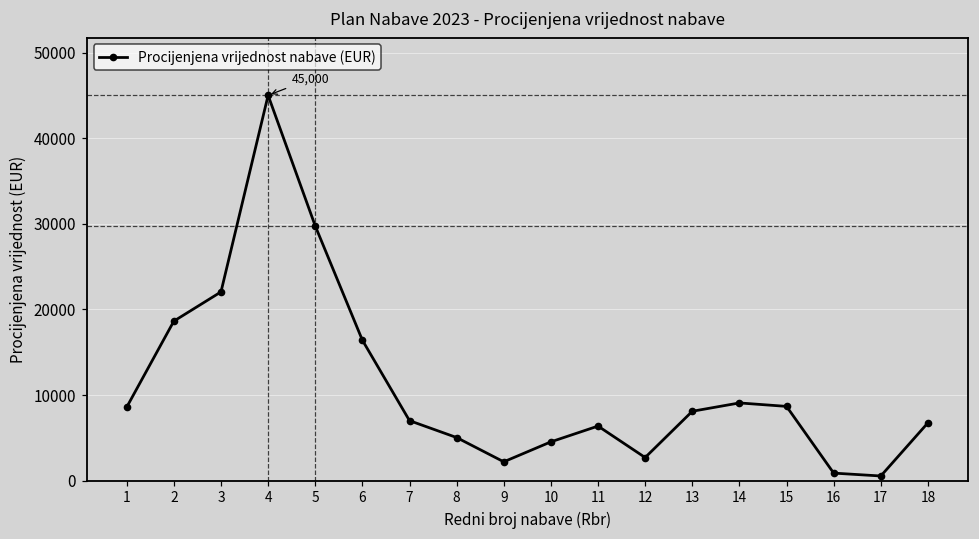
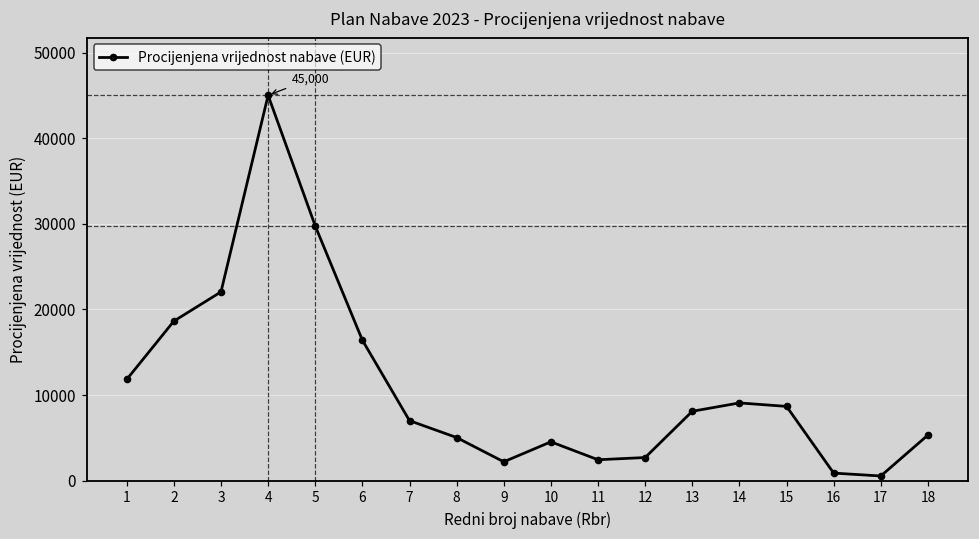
1: 9000 -> 12000
11: 6000 -> 2000
18: 7000 -> 5000
